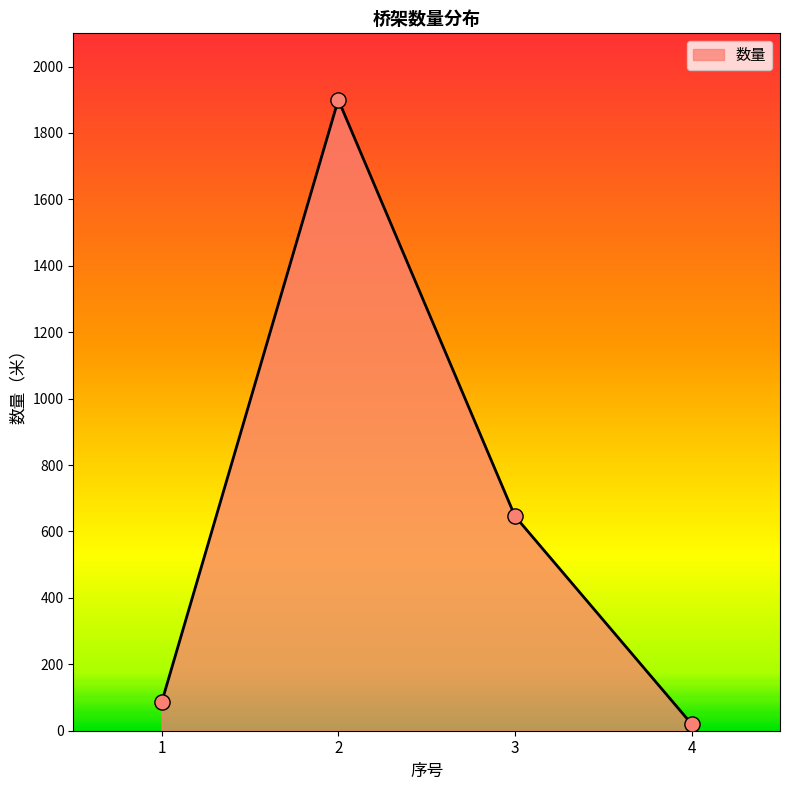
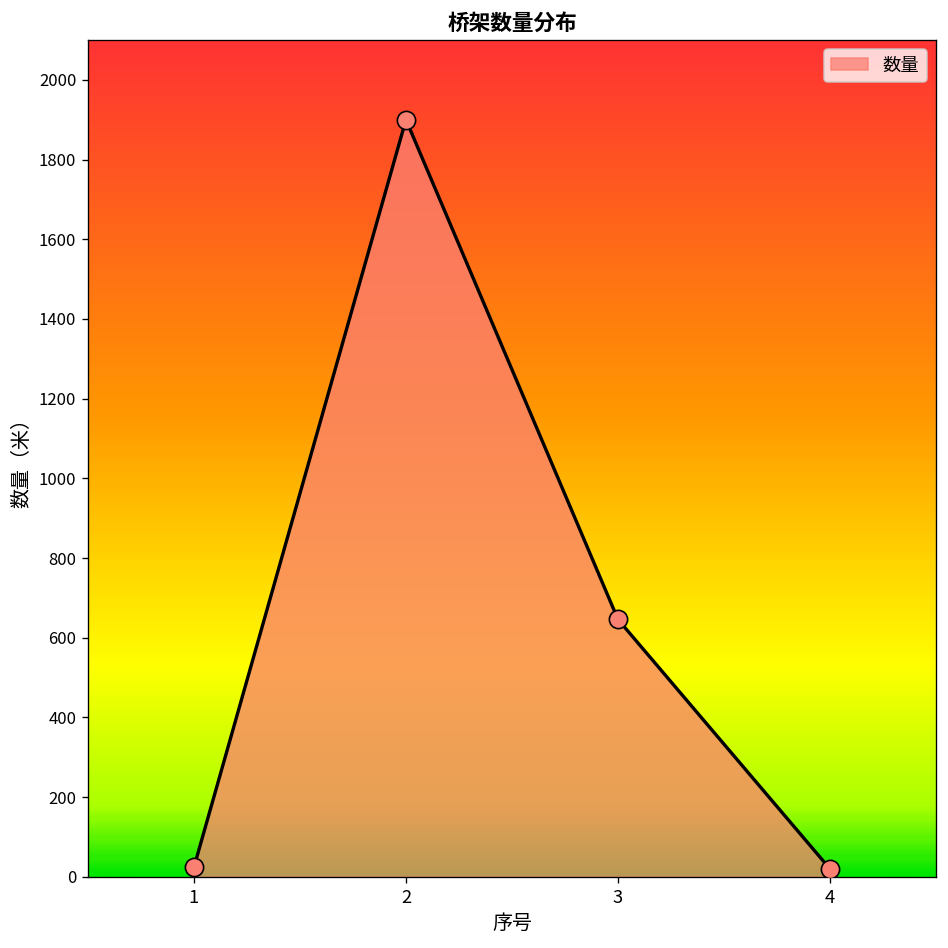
1: 90 -> 20
